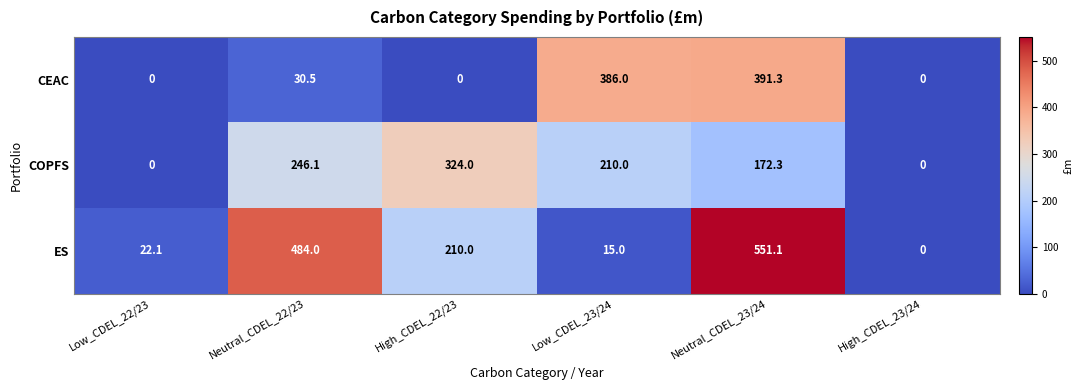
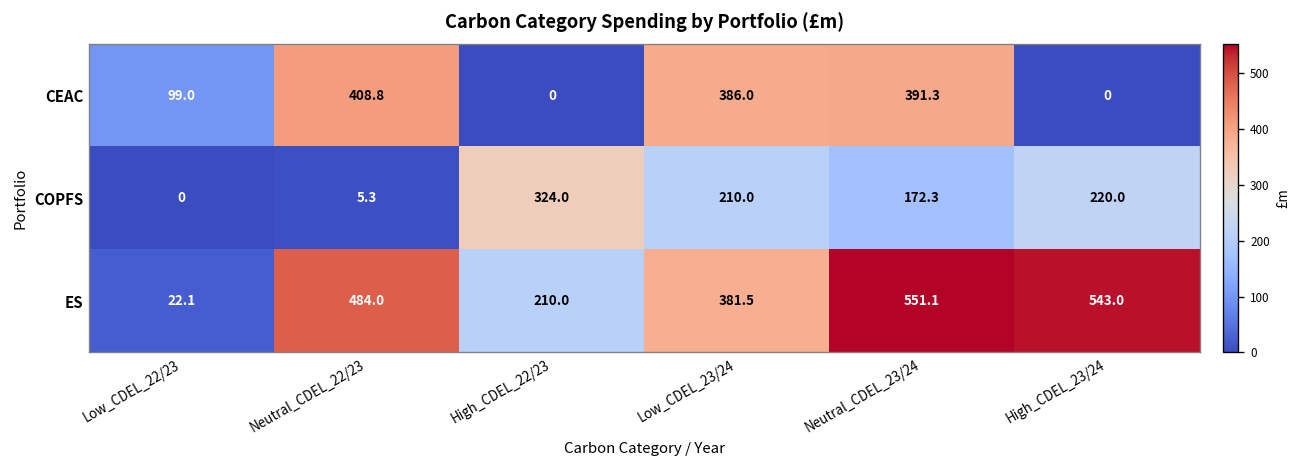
CEAC, Low_CDEL_22/23: 0 -> 99.0
CEAC, Neutral_CDEL_22/23: 30.5 -> 408.8
COPFS, Neutral_CDEL_22/23: 246.1 -> 5.3
COPFS, High_CDEL_23/24: 0 -> 220.0
ES, Low_CDEL_23/24: 15.0 -> 381.5
ES, High_CDEL_23/24: 0 -> 543.0
